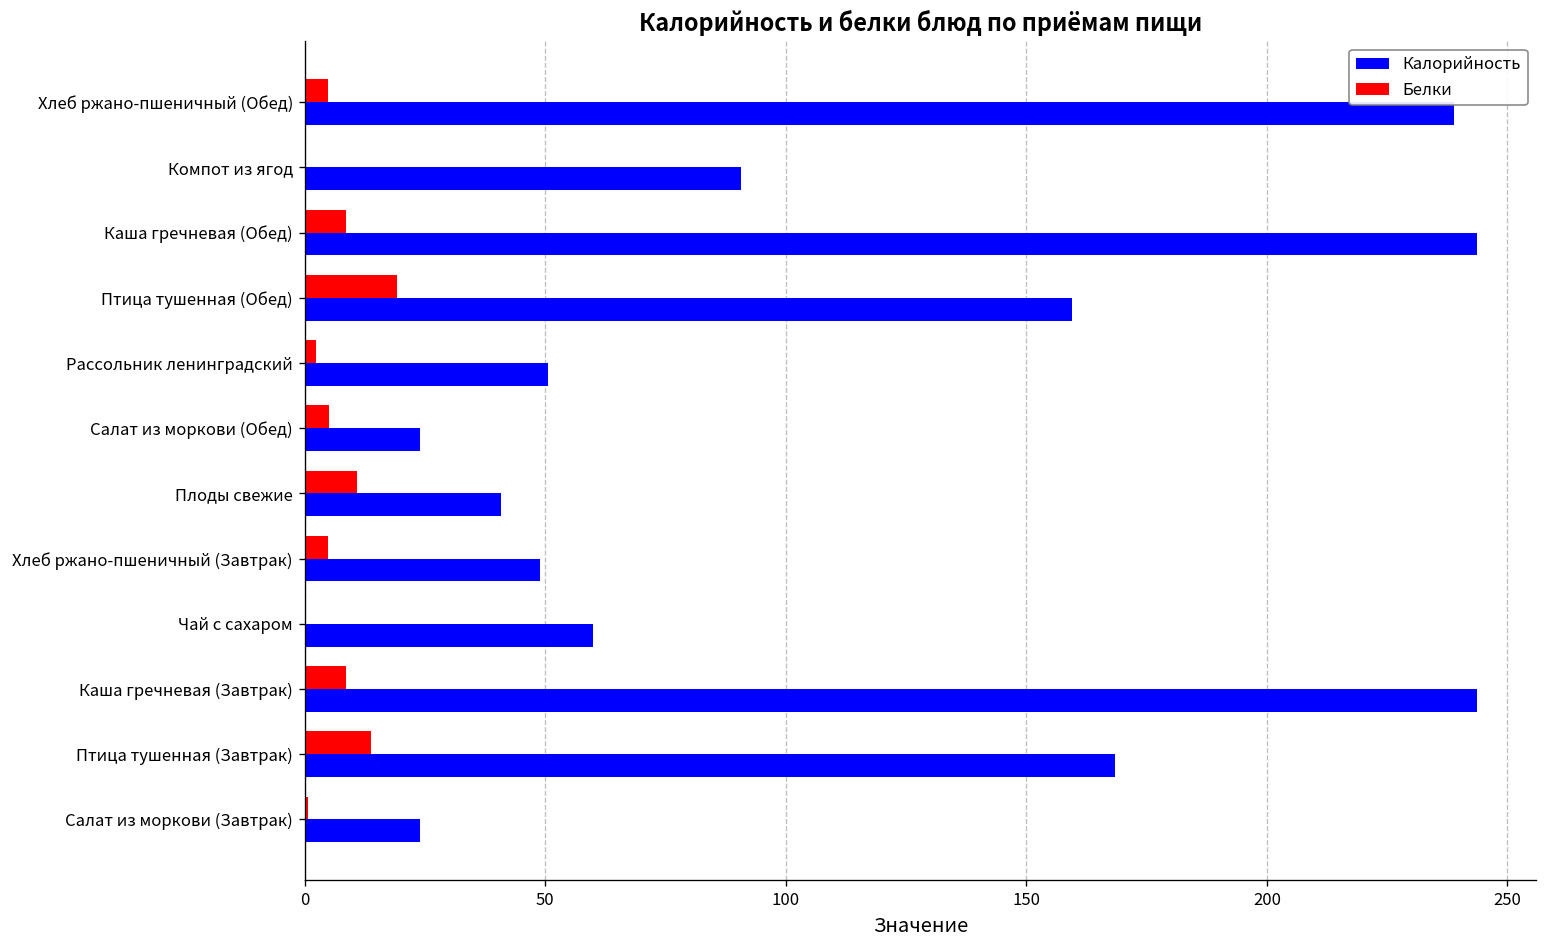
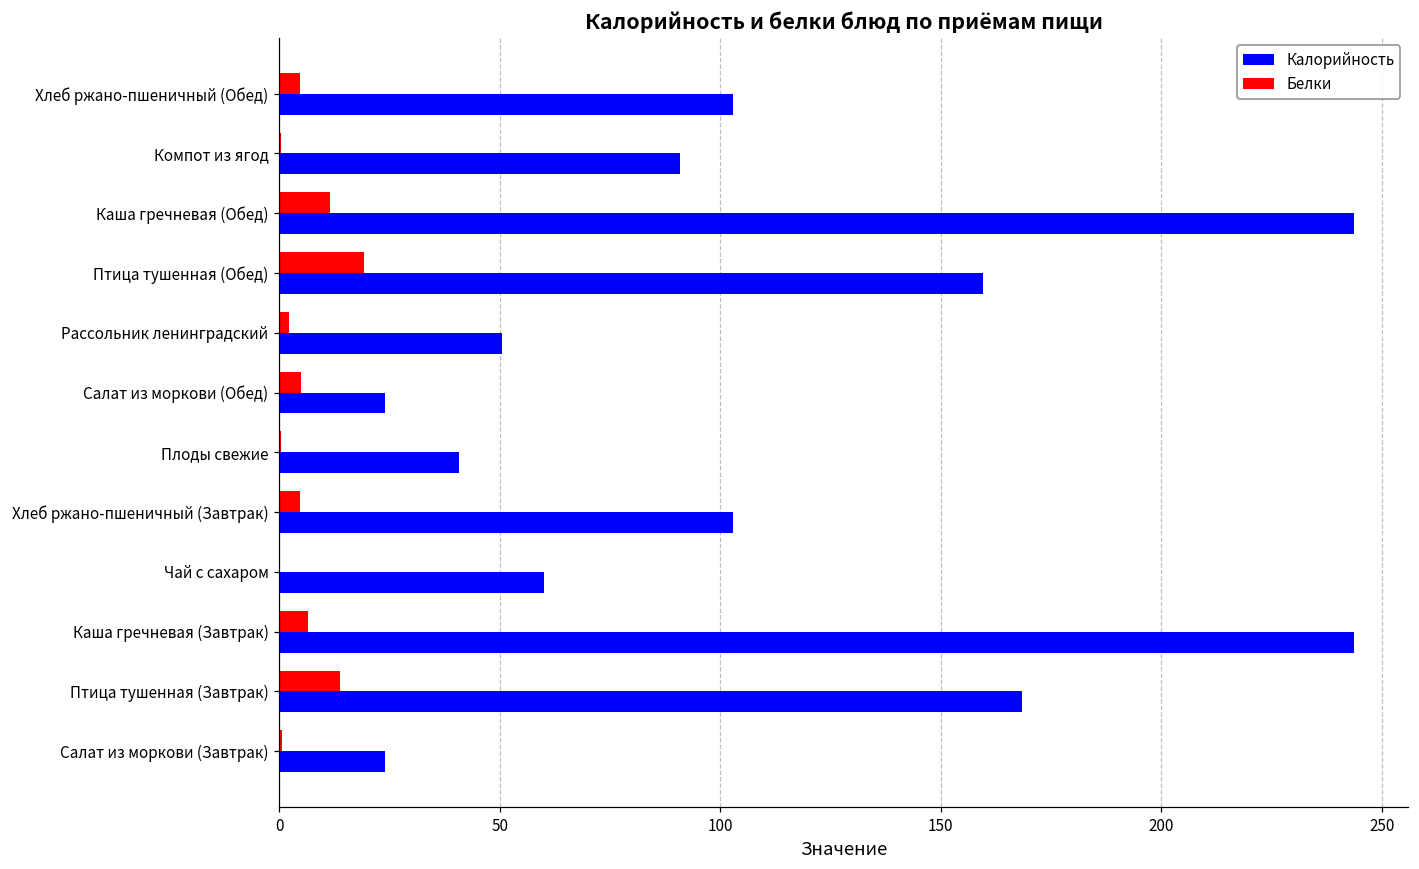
Калорийность, Хлеб ржано-пшеничный (Обед): 239 -> 103
Белки, Каша гречневая (Обед): 9 -> 12
Белки, Плоды свежие: 11 -> 0
Калорийность, Хлеб ржано-пшеничный (Завтрак): 49 -> 103
Белки, Каша гречневая (Завтрак): 9 -> 7
